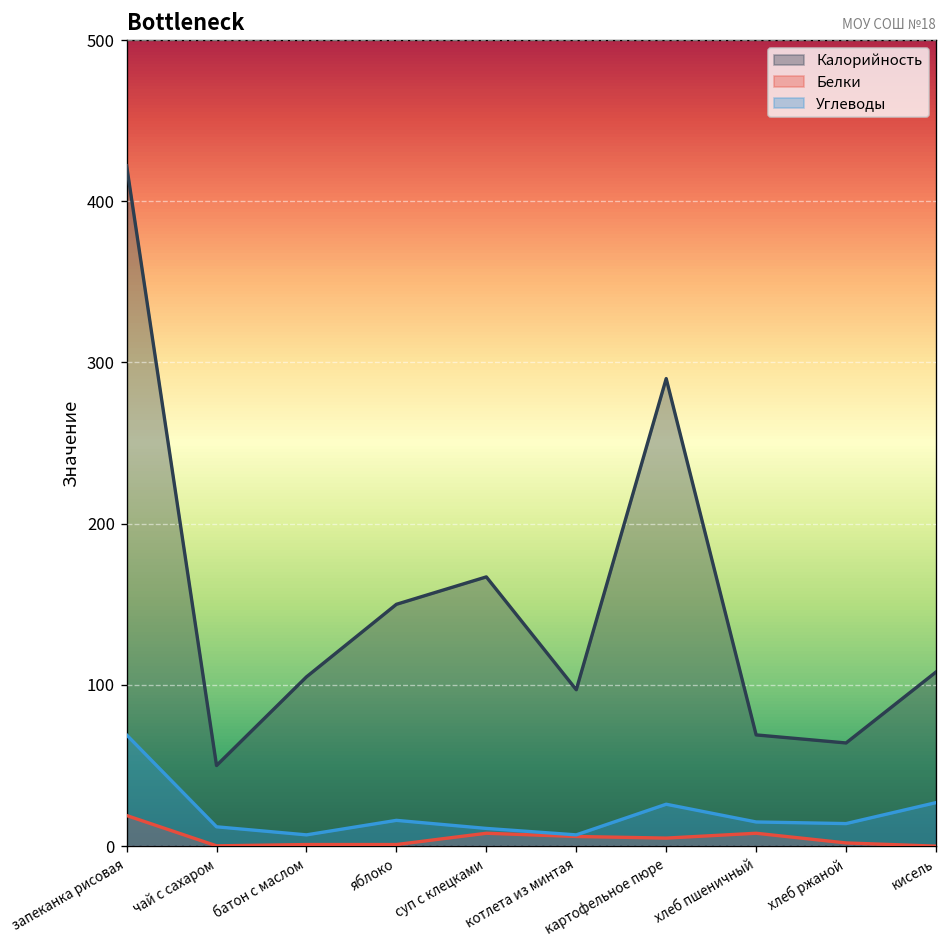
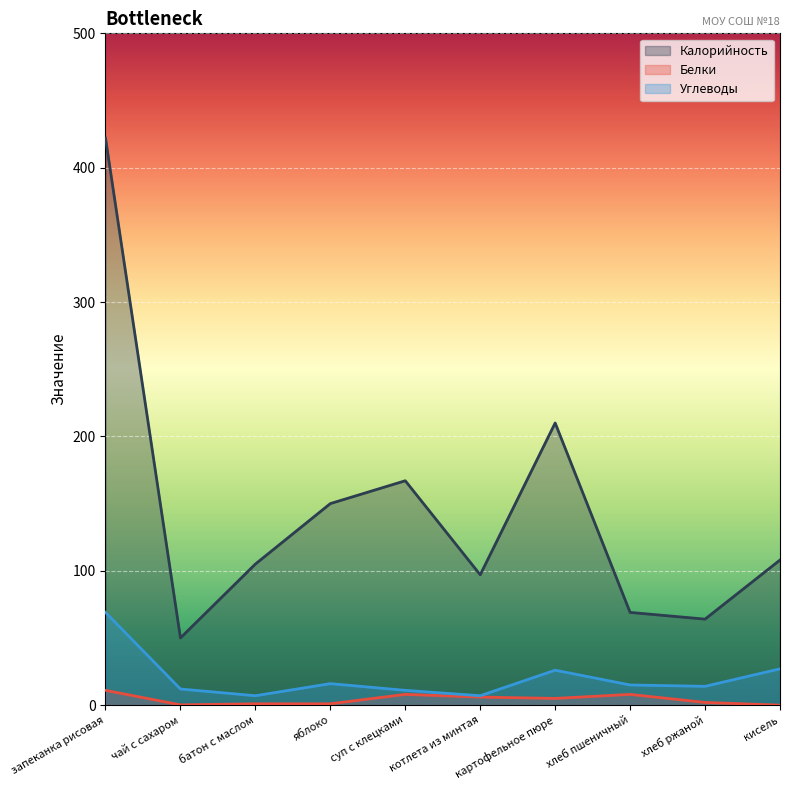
Белки, запеканка рисовая: 19 -> 11
Калорийность, картофельное пюре: 290 -> 210
